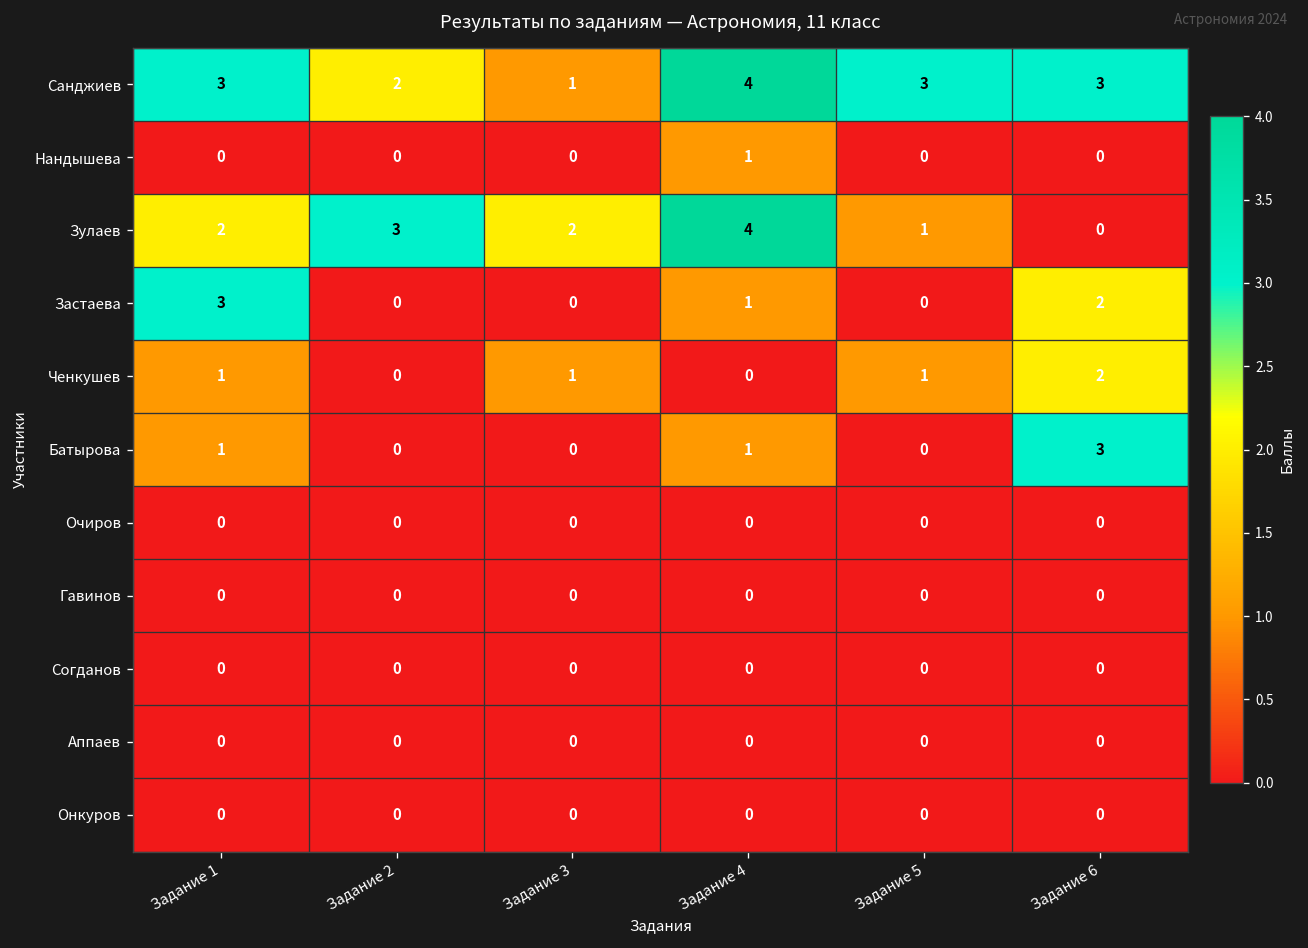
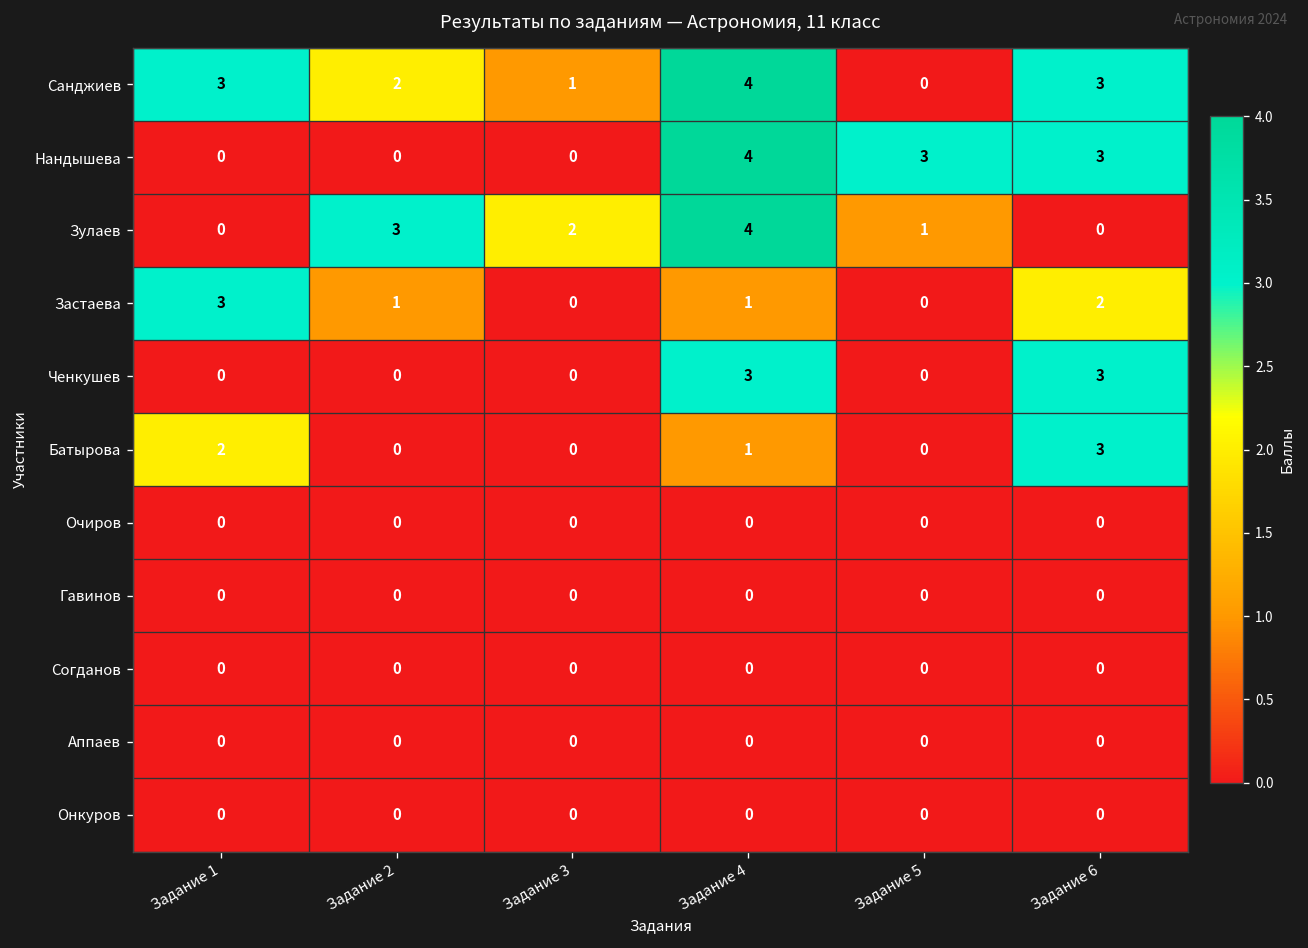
Санджиев, Задание 5: 3 -> 0
Нандышева, Задание 4: 1 -> 4
Нандышева, Задание 5: 0 -> 3
Нандышева, Задание 6: 0 -> 3
Зулаев, Задание 1: 2 -> 0
Застаева, Задание 2: 0 -> 1
Ченкушев, Задание 1: 1 -> 0
Ченкушев, Задание 3: 1 -> 0
Ченкушев, Задание 4: 0 -> 3
Ченкушев, Задание 5: 1 -> 0
Ченкушев, Задание 6: 2 -> 3
Батырова, Задание 1: 1 -> 2
